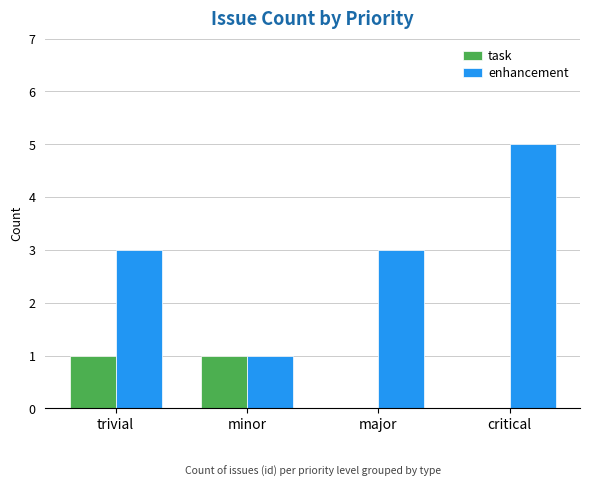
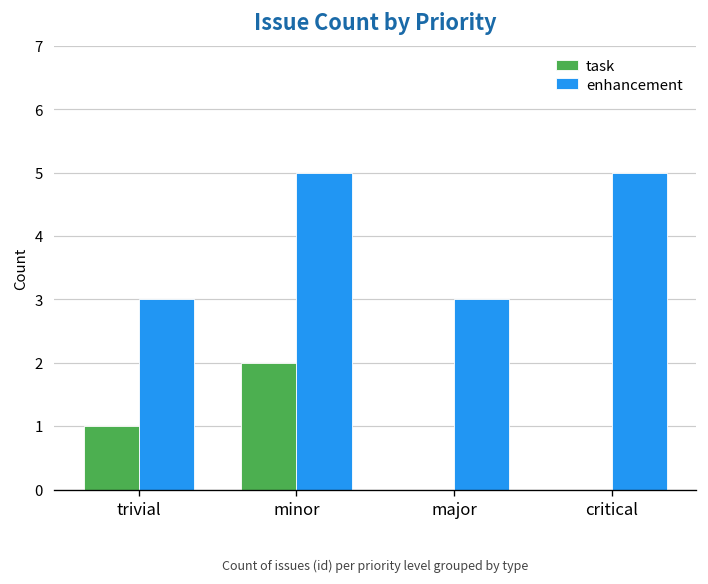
task, minor: 1 -> 2
enhancement, minor: 1 -> 5
